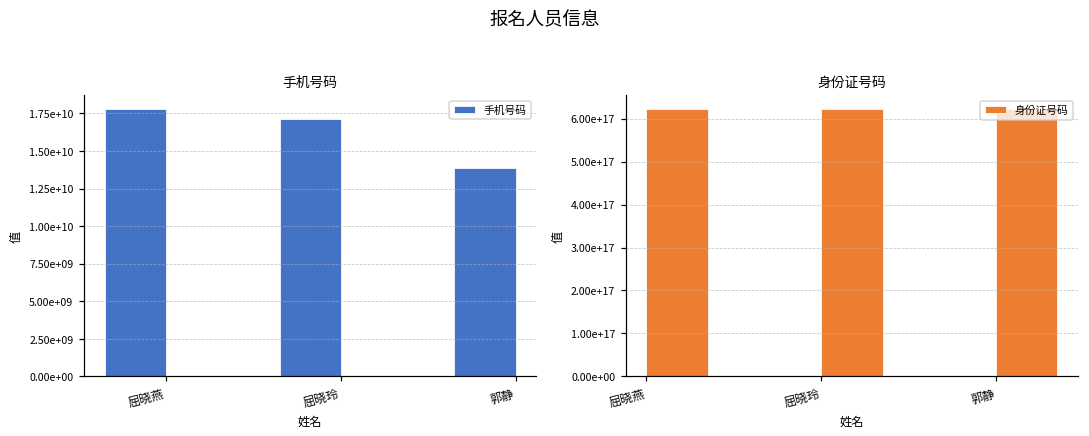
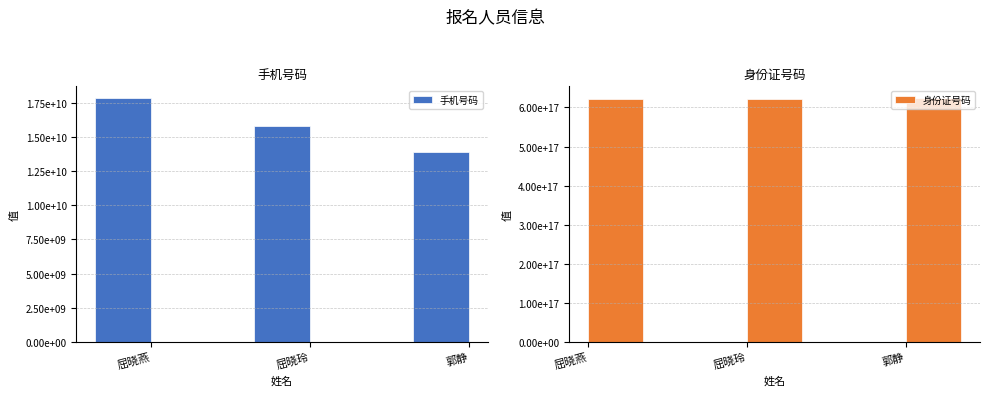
手机号码, 屈晓玲: 17200000000 -> 15800000000
